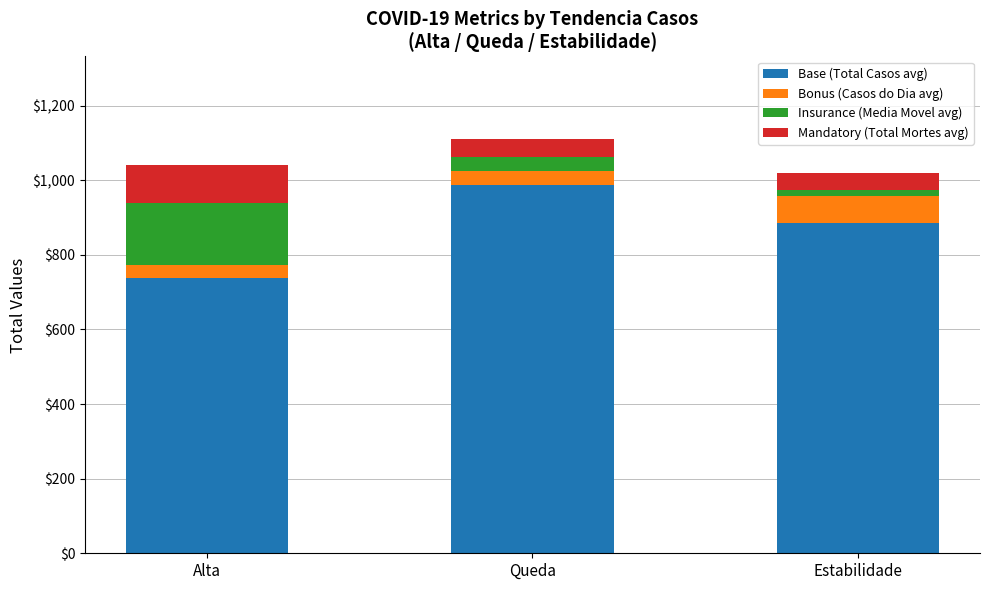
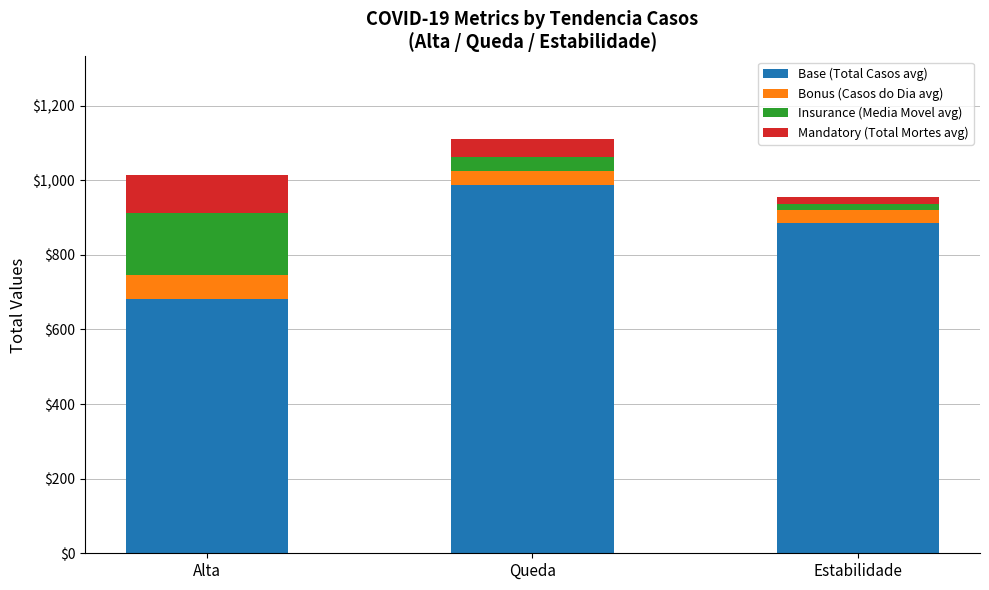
Base (Total Casos avg), Alta: $740 -> $680
Bonus (Casos do Dia avg), Alta: $40 -> $60
Bonus (Casos do Dia avg), Estabilidade: $70 -> $40
Mandatory (Total Mortes avg), Estabilidade: $50 -> $20
